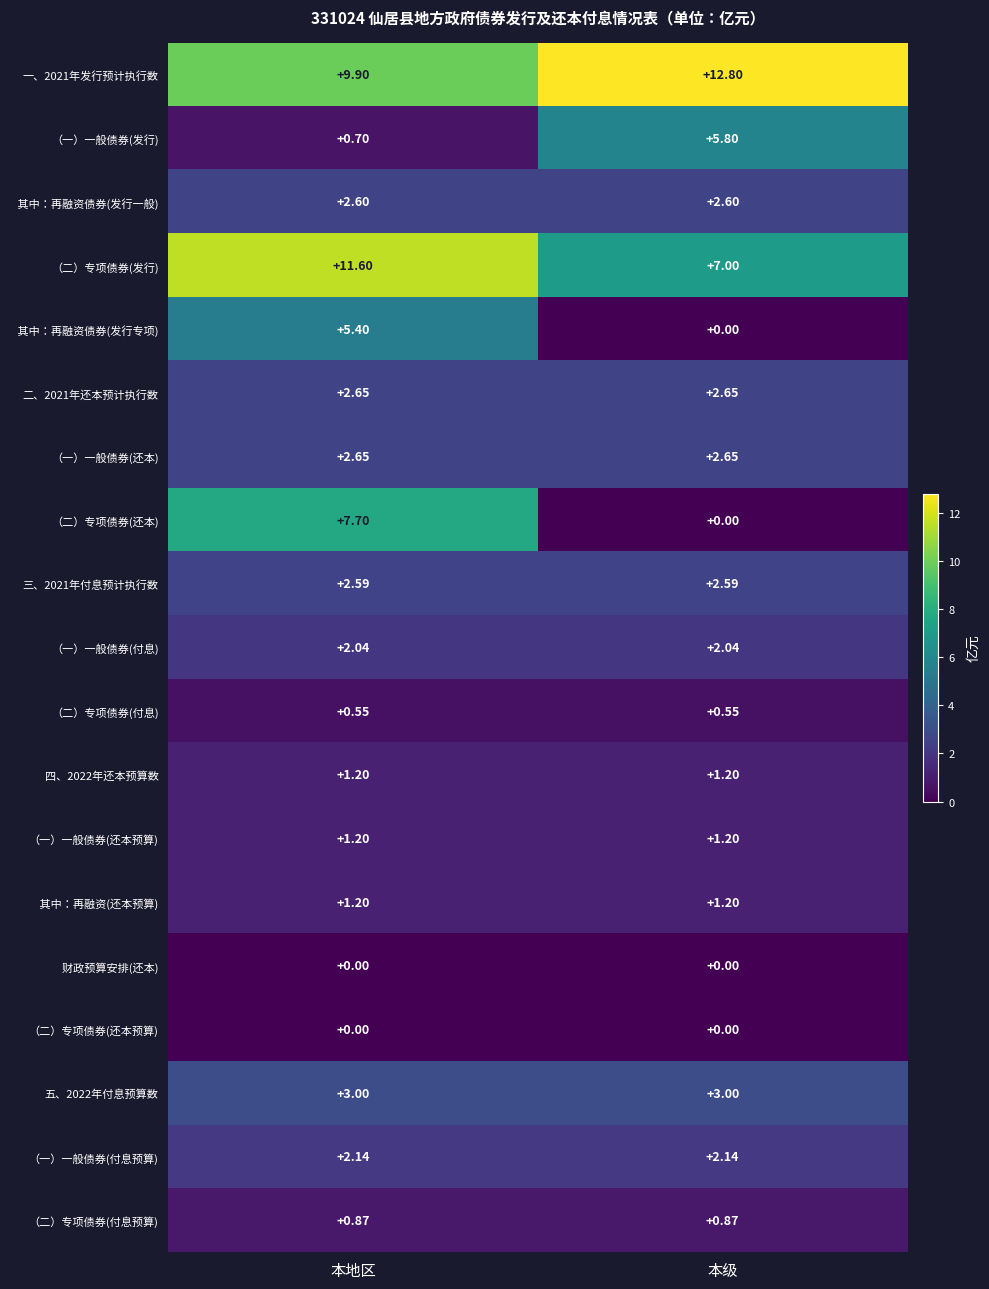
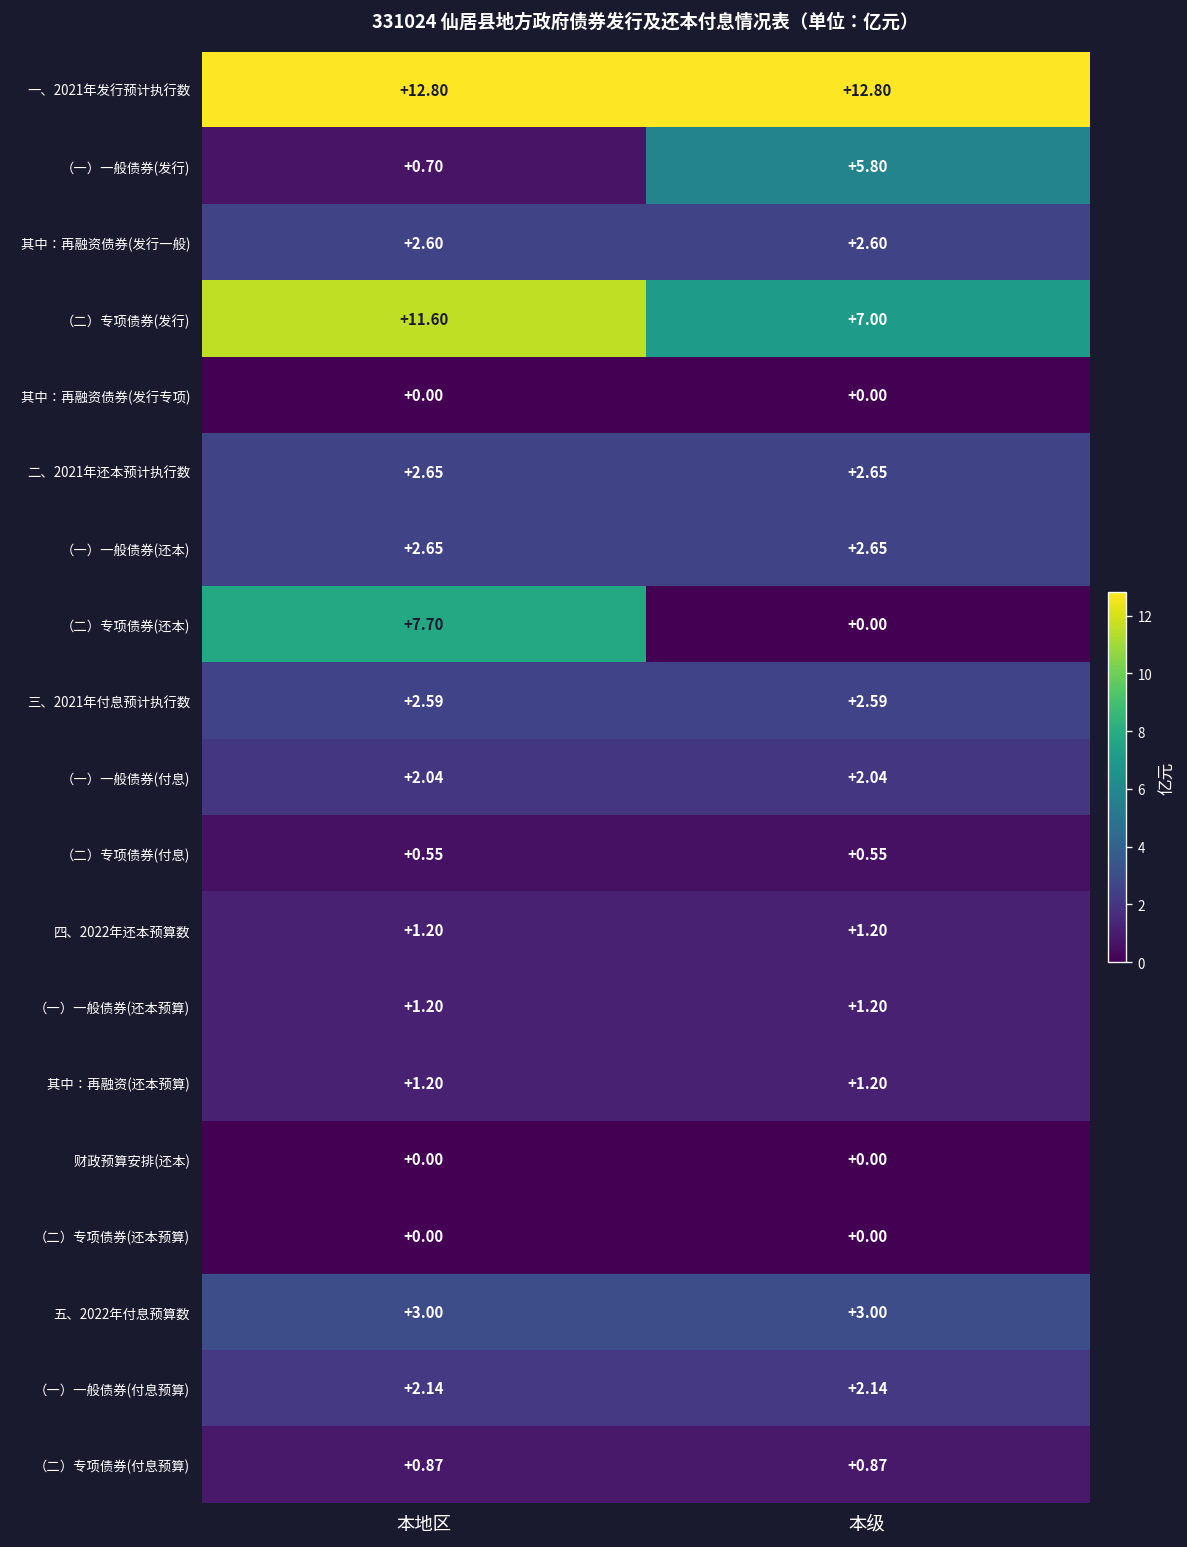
一、2021年发行预计执行数, 本地区: +9.90 -> +12.80
其中：再融资债券(发行专项), 本地区: +5.40 -> +0.00
